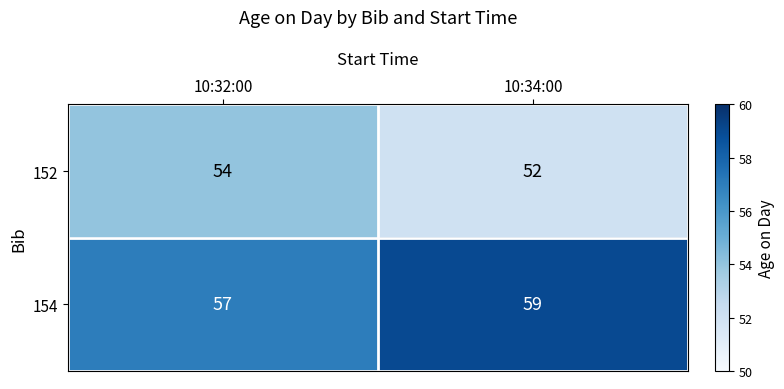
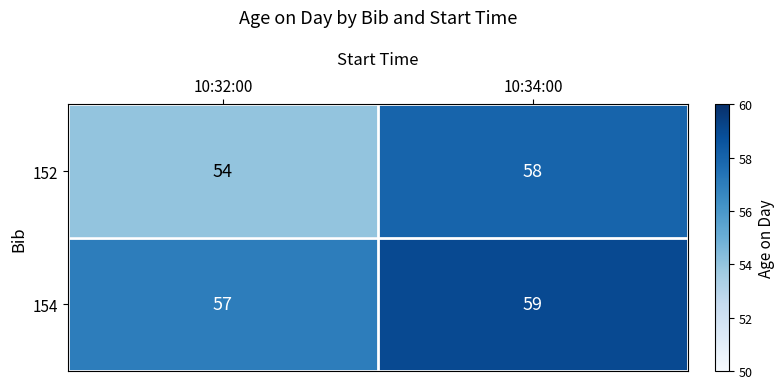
152, 10:34:00: 52 -> 58
